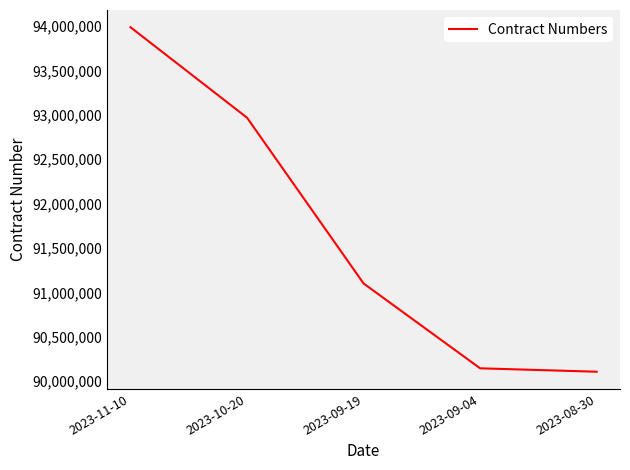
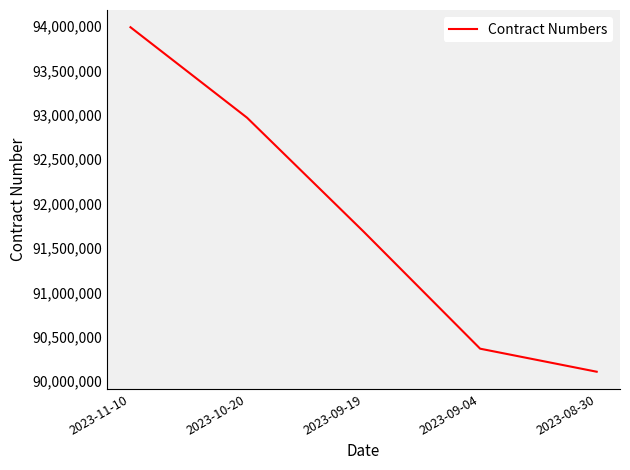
2023-09-19: 91,100,000 -> 91,700,000
2023-09-04: 90,100,000 -> 90,400,000
